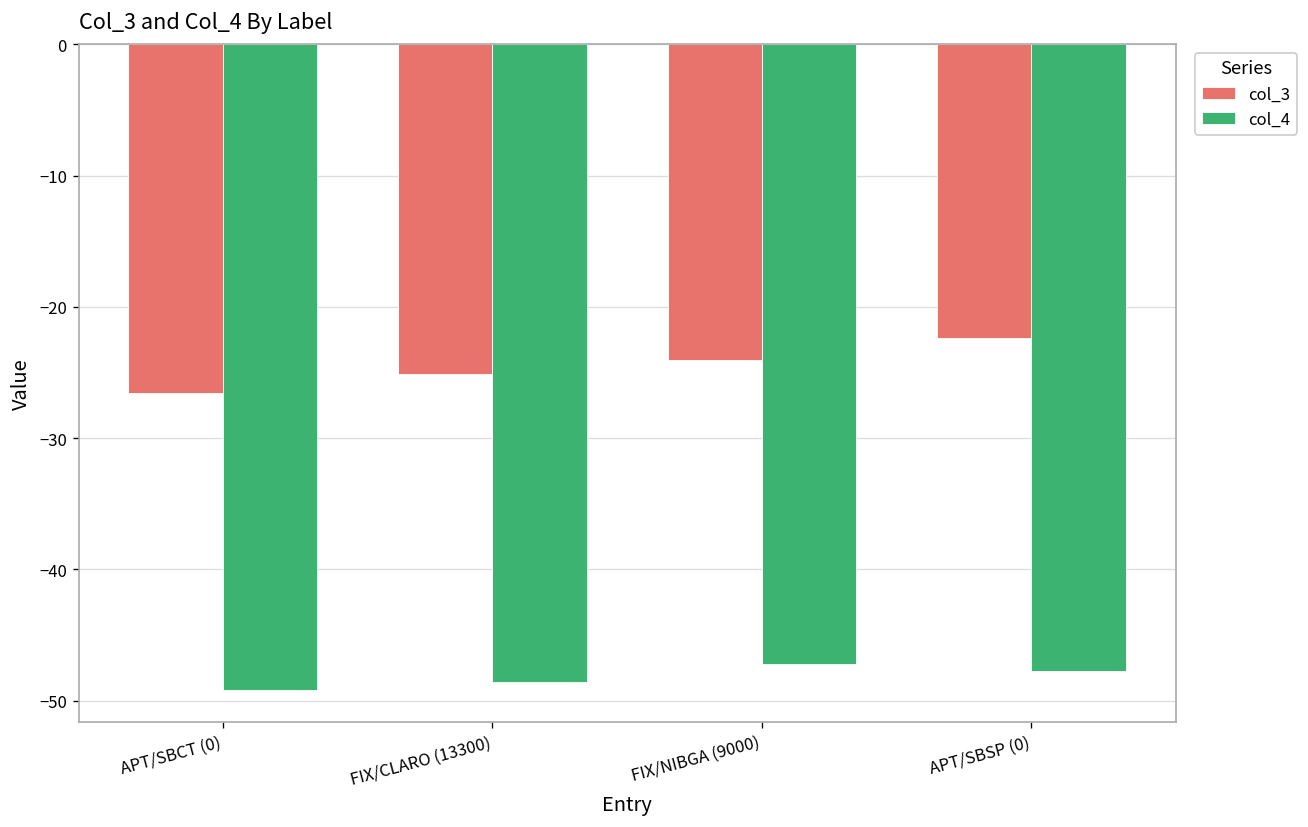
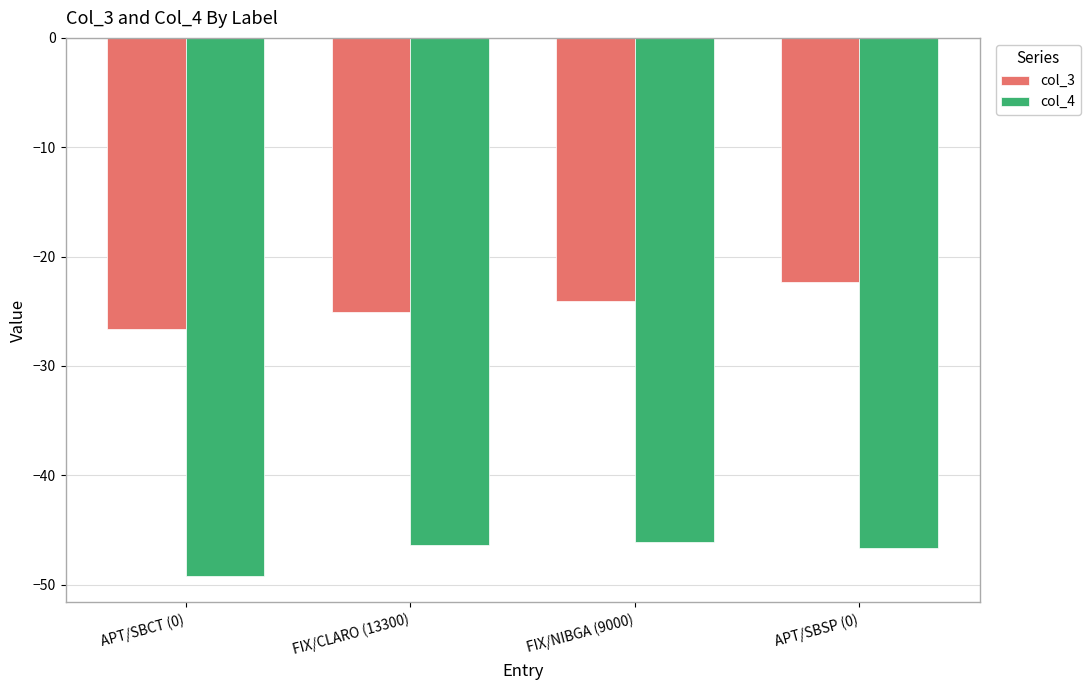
col_4, FIX/CLARO (13300): -48.6 -> -46.4
col_4, FIX/NIBGA (9000): -47.2 -> -46.1
col_4, APT/SBSP (0): -47.7 -> -46.7
